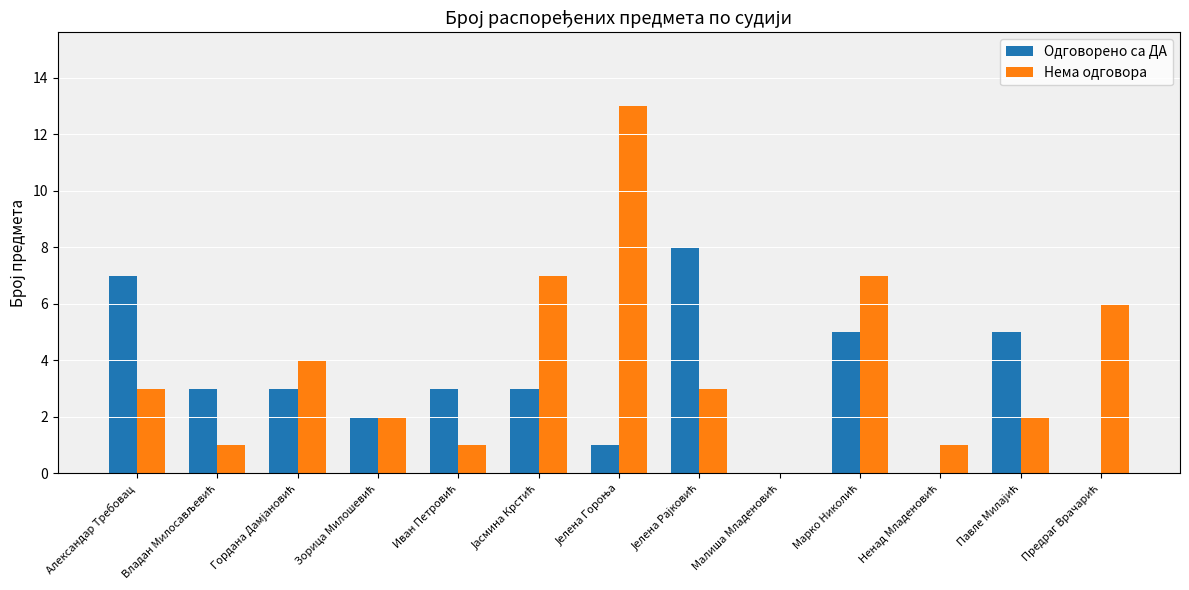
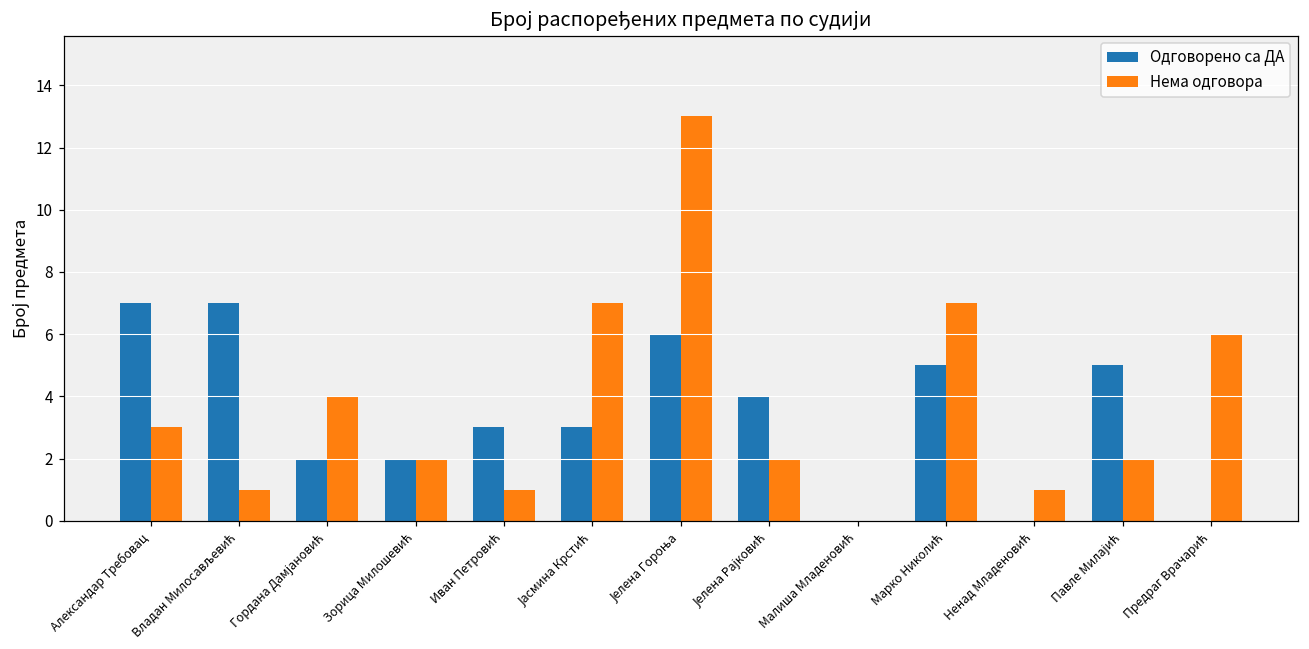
Одговорено са ДА, Владан Милосављевић: 3 -> 7
Одговорено са ДА, Гордана Дамјановић: 3 -> 2
Одговорено са ДА, Јелена Гороња: 1 -> 6
Одговорено са ДА, Јелена Рајковић: 8 -> 4
Нема одговора, Јелена Рајковић: 3 -> 2
